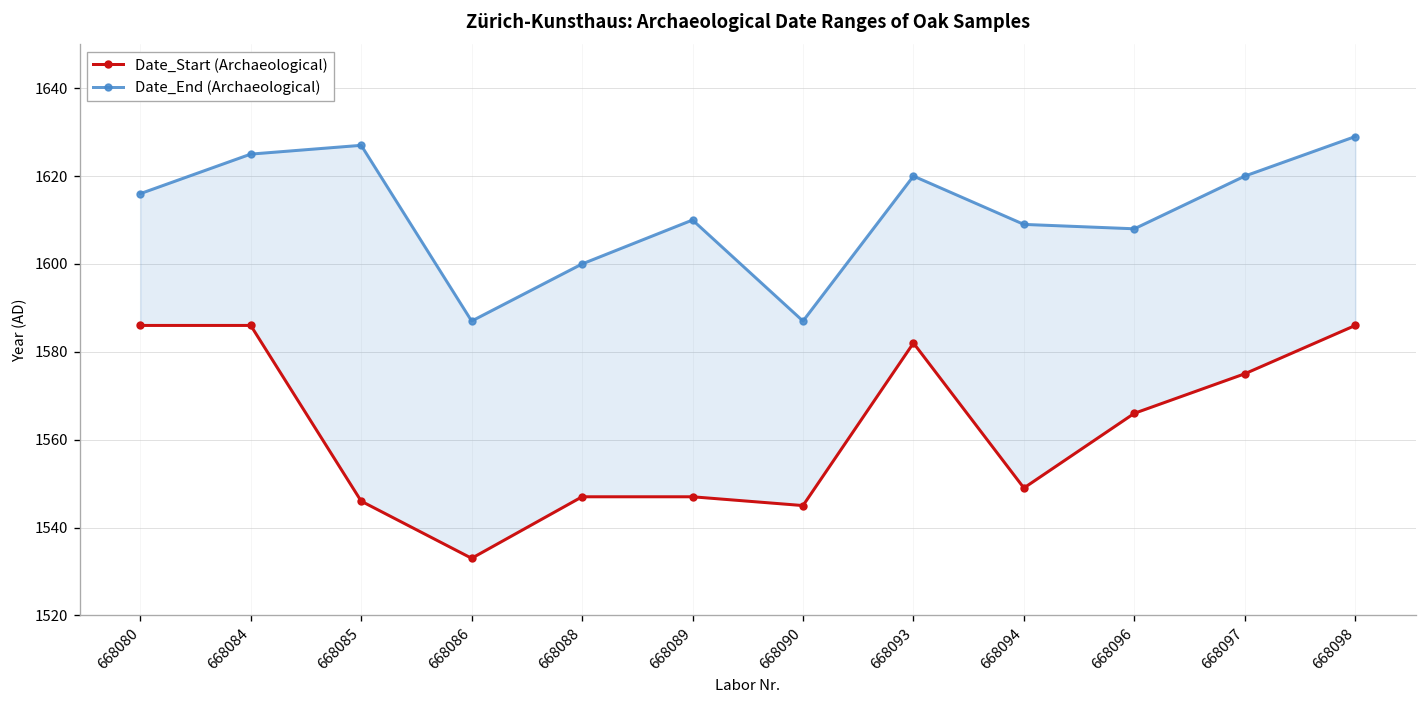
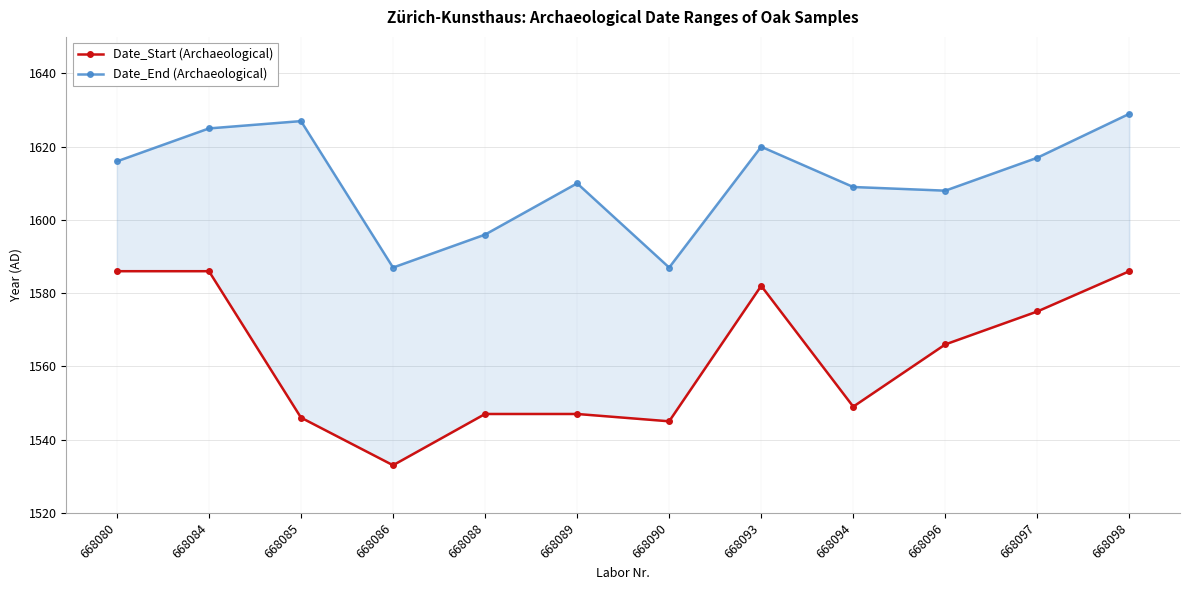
Date_End (Archaeological), 668088: 1600 -> 1596
Date_End (Archaeological), 668097: 1620 -> 1617
